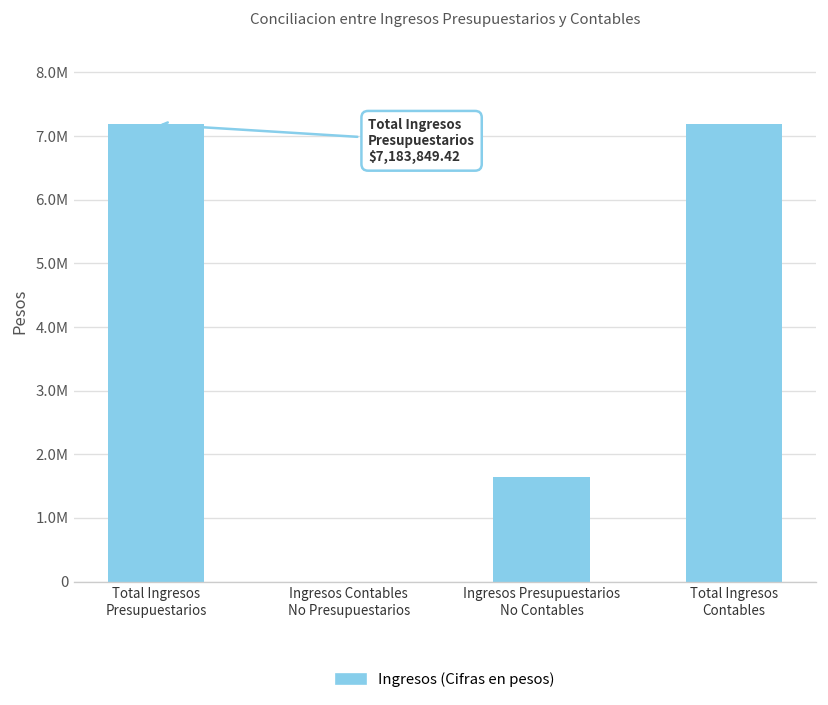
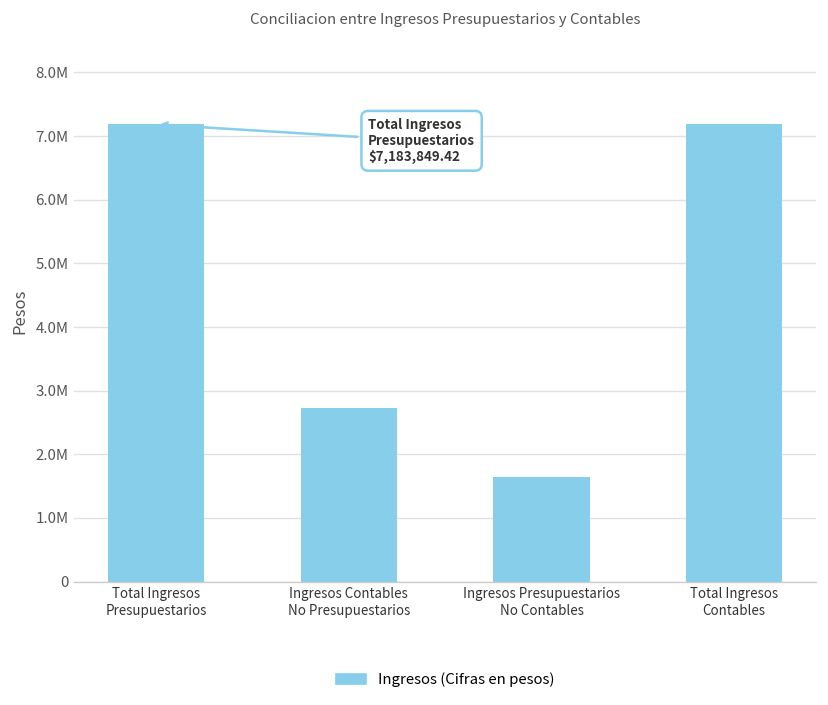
Ingresos Contables No Presupuestarios: 0 -> 2700000
